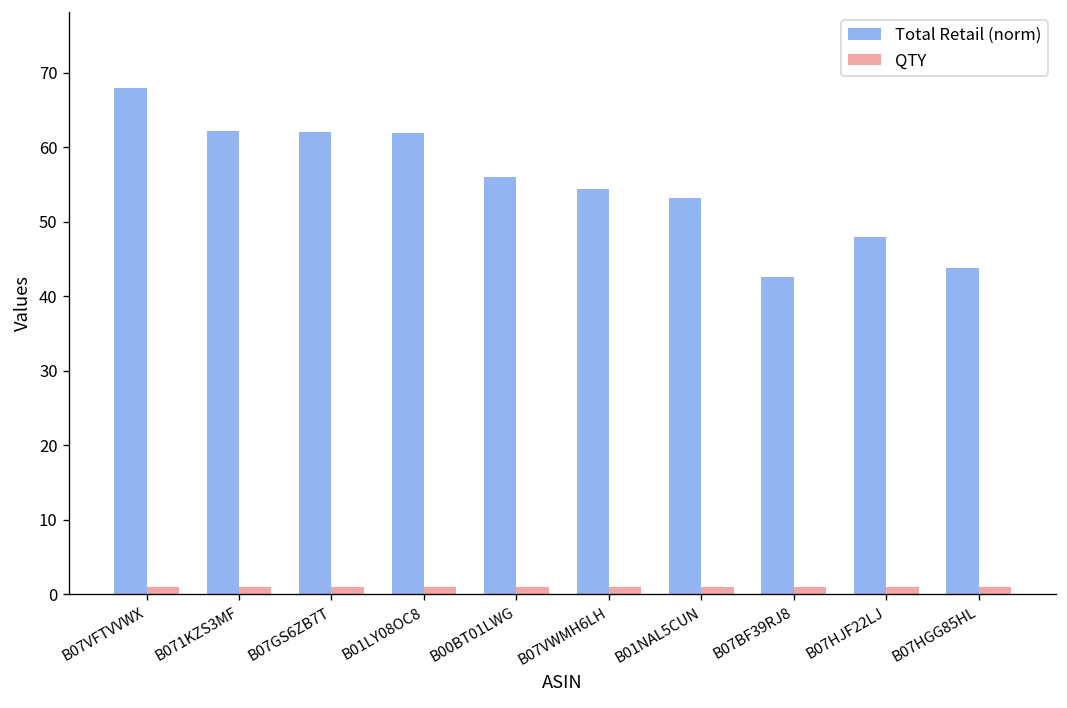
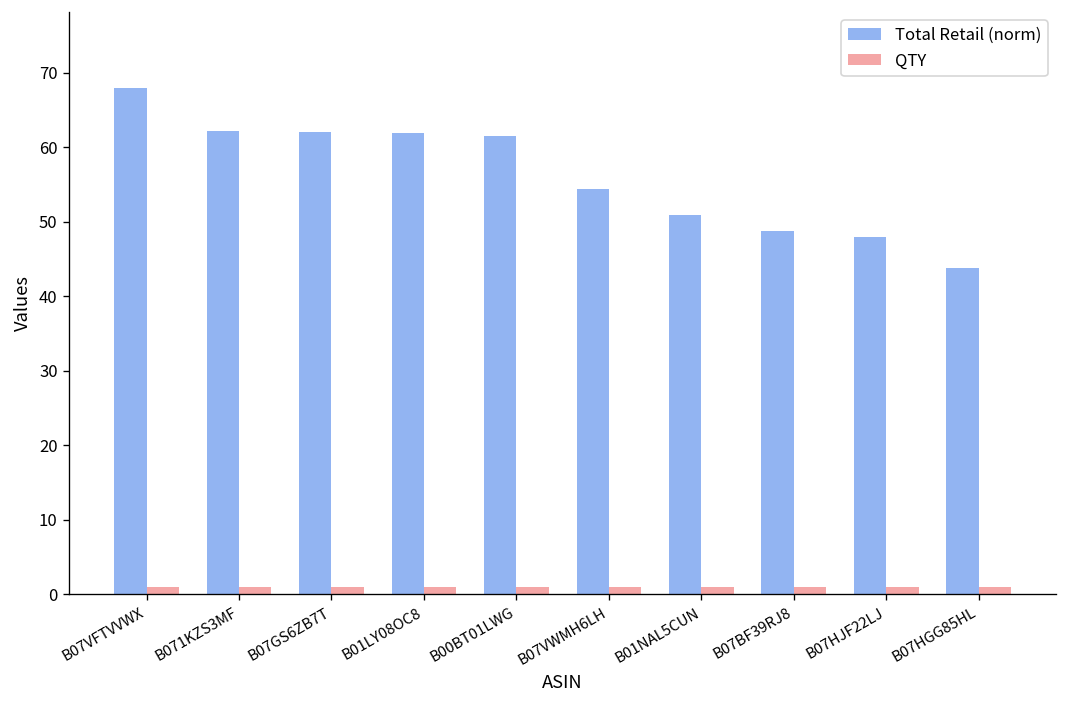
Total Retail (norm), B00BT01LWG: 56 -> 62
Total Retail (norm), B01NAL5CUN: 53 -> 51
Total Retail (norm), B07BF39RJ8: 43 -> 49
